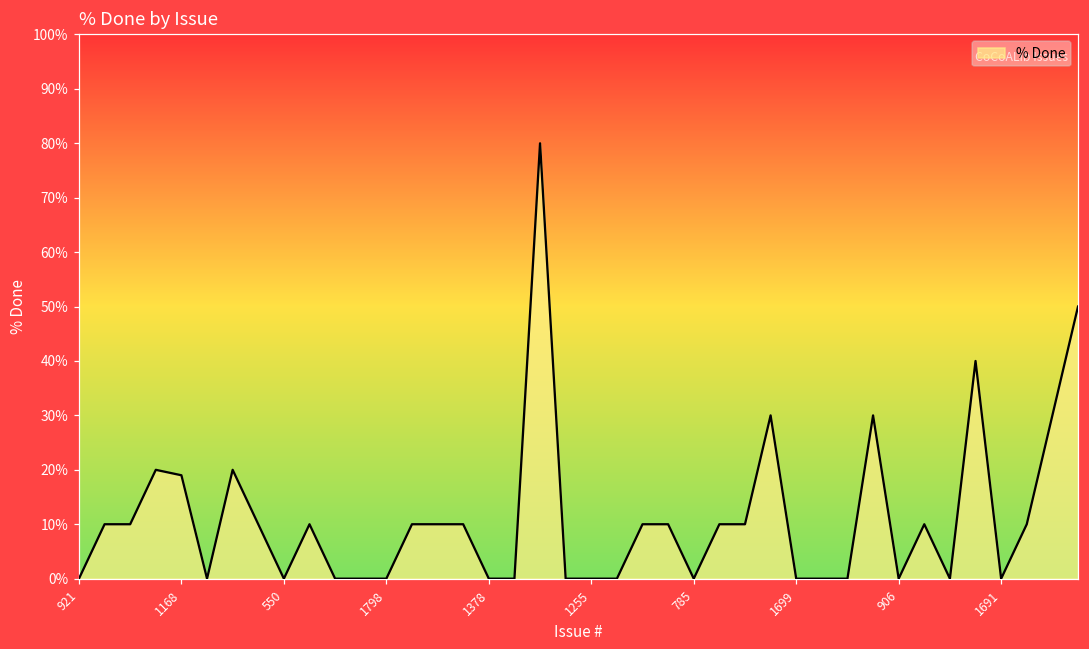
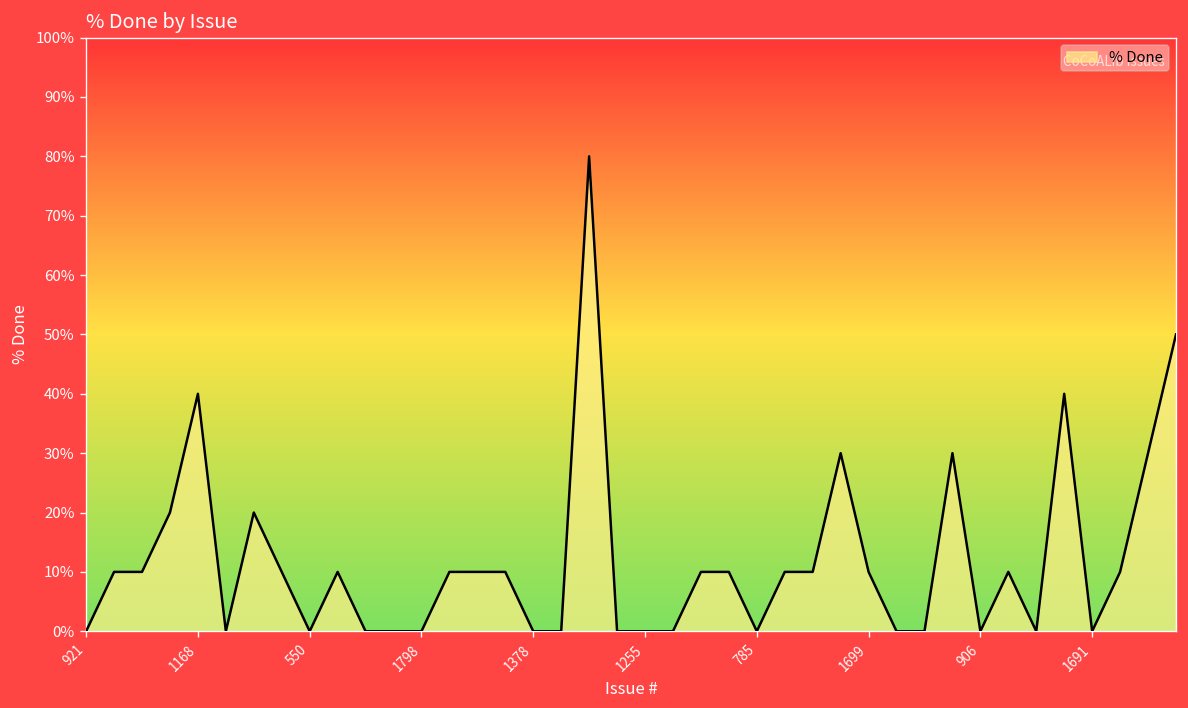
1168: 19% -> 40%
1699: 0% -> 10%
